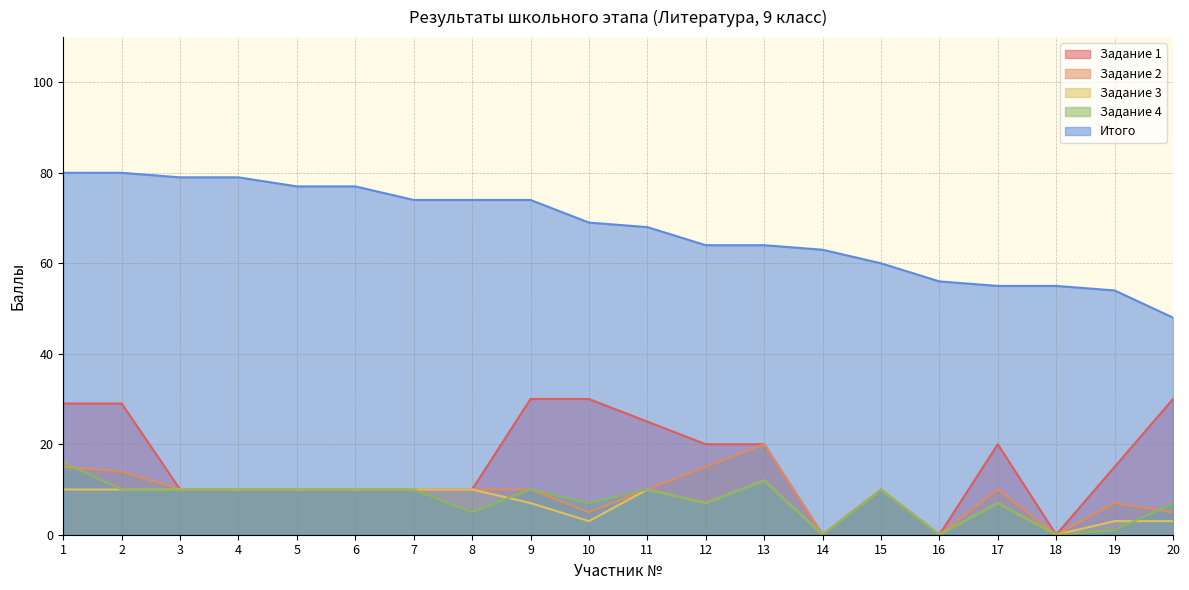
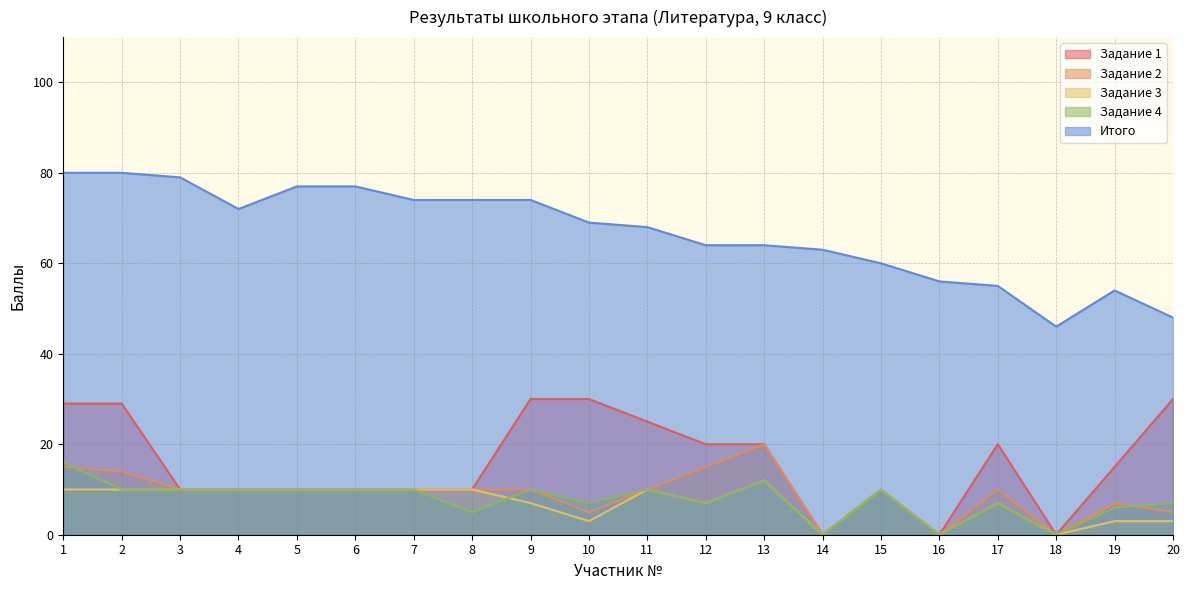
Итого, 4: 79 -> 72
Итого, 18: 55 -> 46
Задание 4, 19: 1 -> 6
